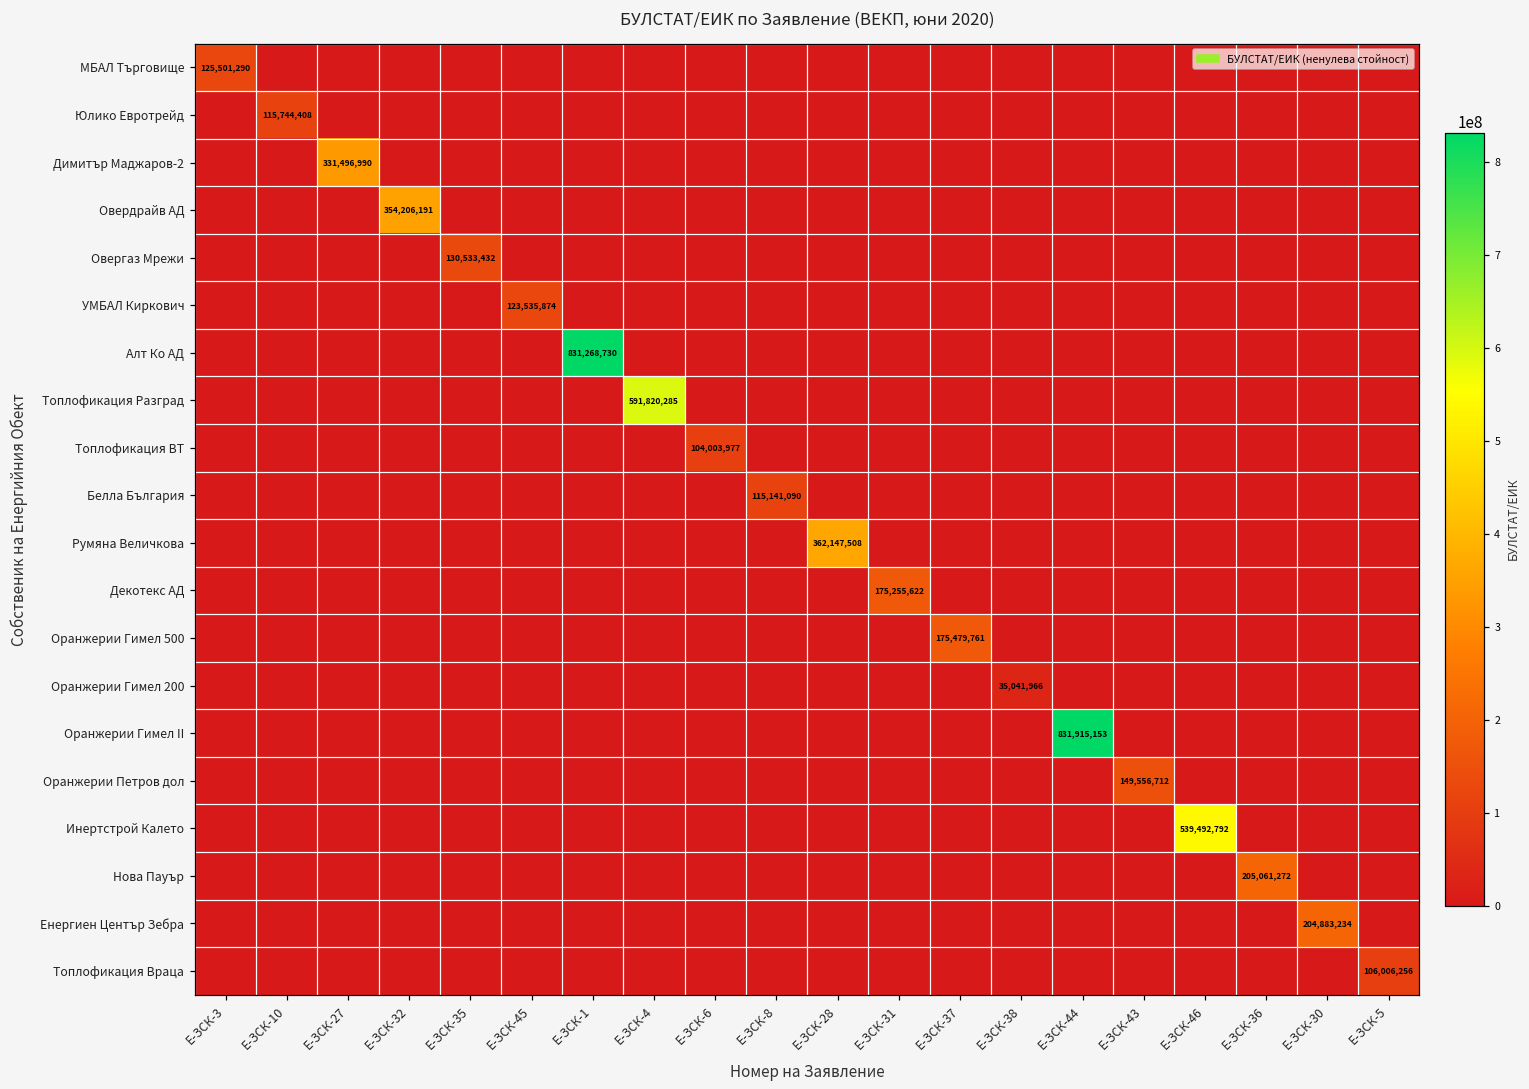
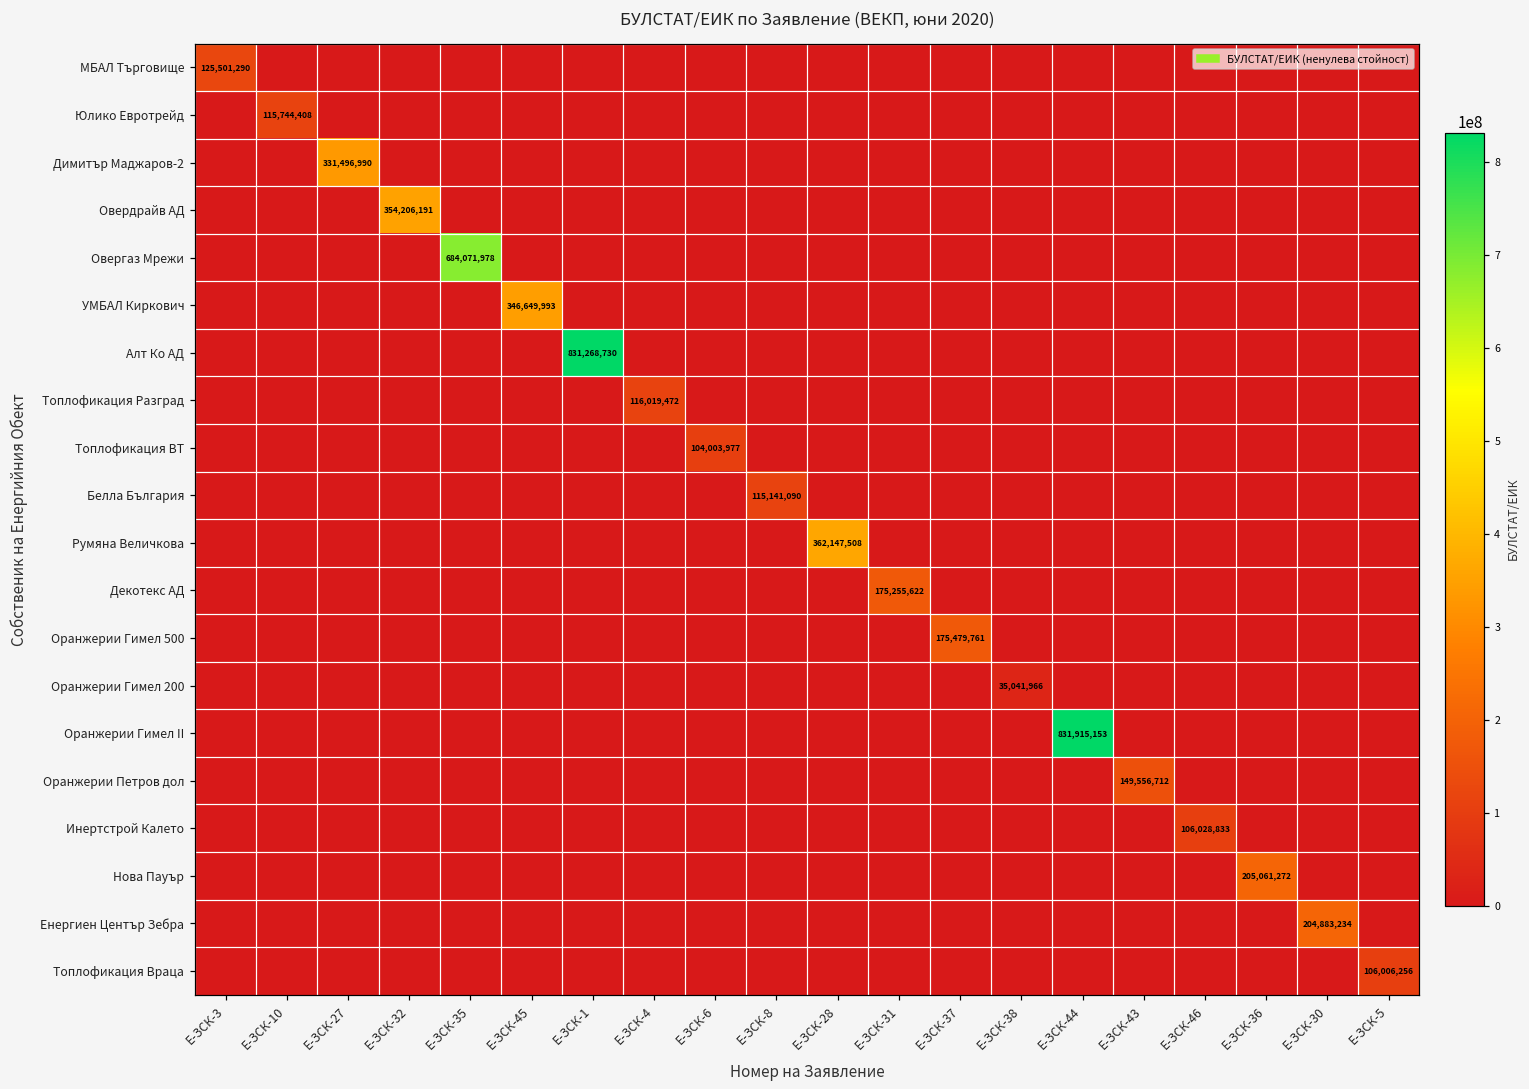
Овергаз Мрежи, Е-ЗСК-35: 130,533,432 -> 684,071,978
УМБАЛ Киркович, Е-ЗСК-45: 123,535,874 -> 346,649,993
Топлофикация Разград, Е-ЗСК-4: 591,820,285 -> 116,019,472
Инертстрой Калето, Е-ЗСК-46: 539,492,792 -> 106,028,833
